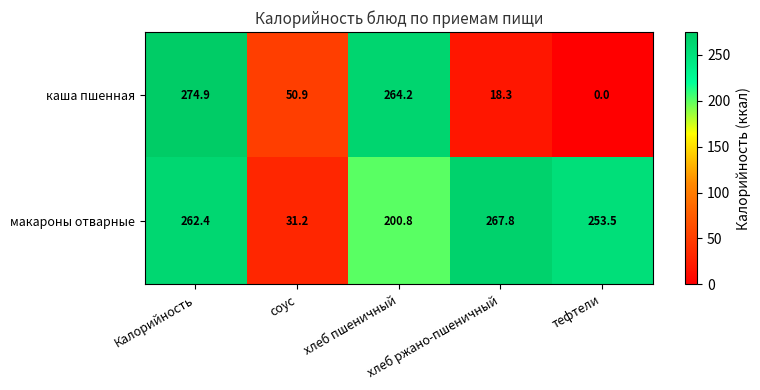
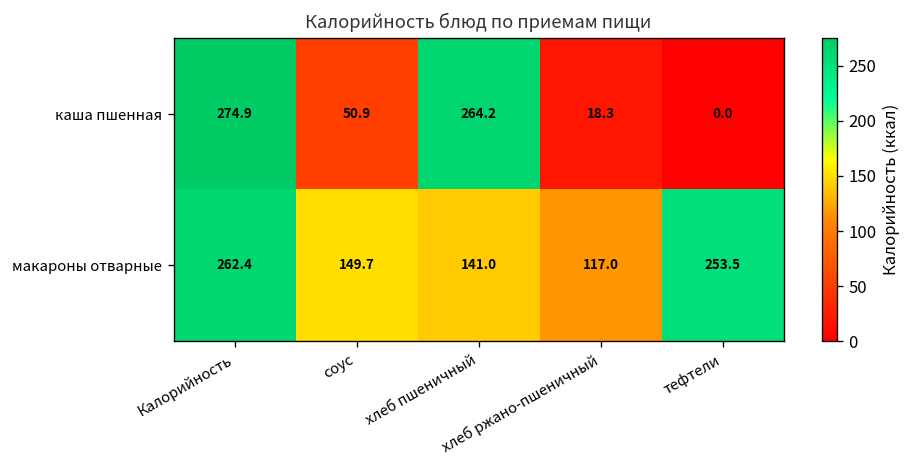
макароны отварные, соус: 31.2 -> 149.7
макароны отварные, хлеб пшеничный: 200.8 -> 141.0
макароны отварные, хлеб ржано-пшеничный: 267.8 -> 117.0
